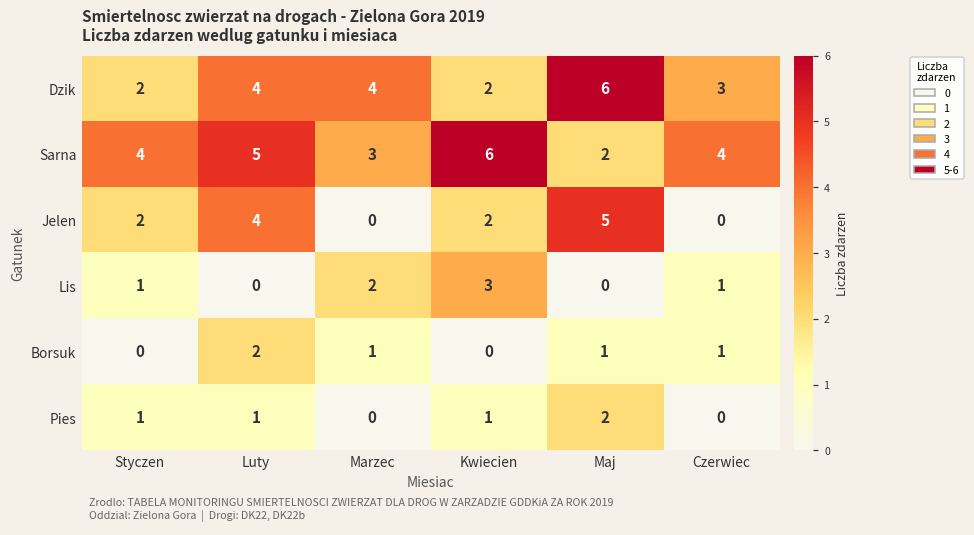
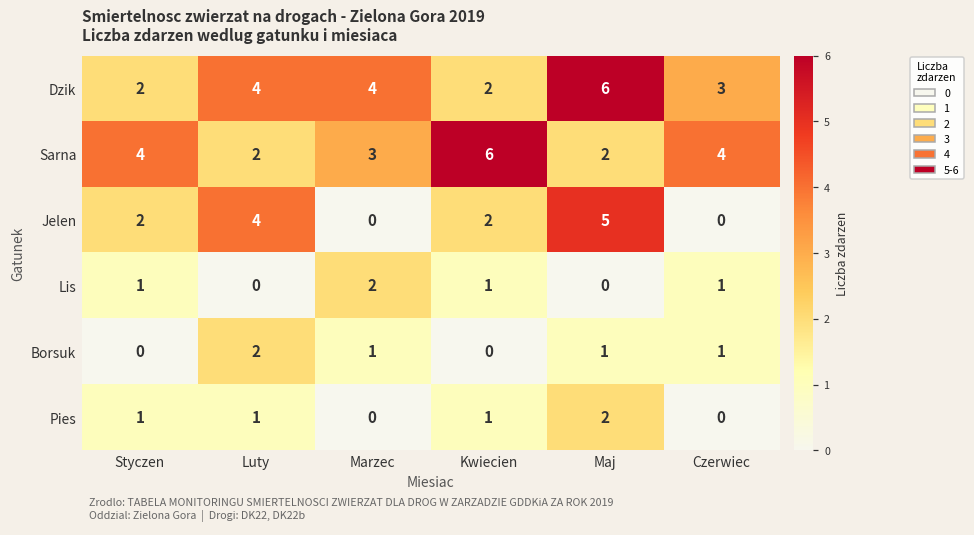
Sarna, Luty: 5 -> 2
Lis, Kwiecien: 3 -> 1
